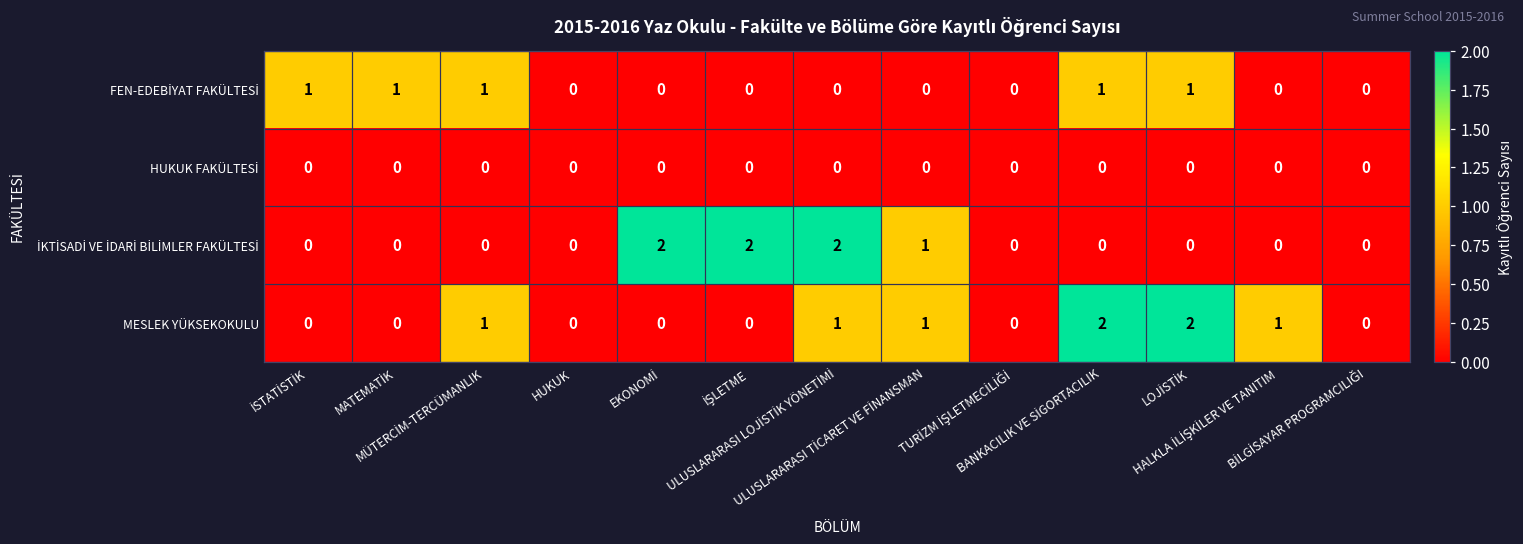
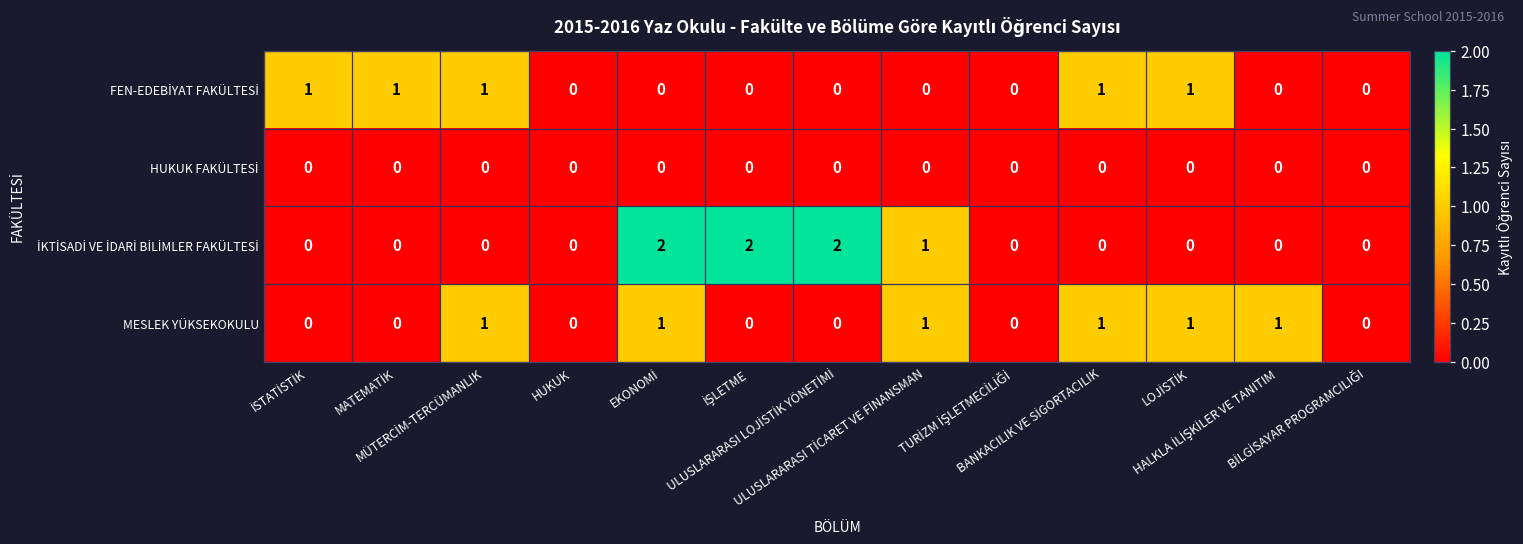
MESLEK YÜKSEKOKULU, EKONOMİ: 0 -> 1
MESLEK YÜKSEKOKULU, ULUSLARARASI LOJİSTİK YÖNETİMİ: 1 -> 0
MESLEK YÜKSEKOKULU, BANKACILIK VE SİGORTACILIK: 2 -> 1
MESLEK YÜKSEKOKULU, LOJİSTİK: 2 -> 1
